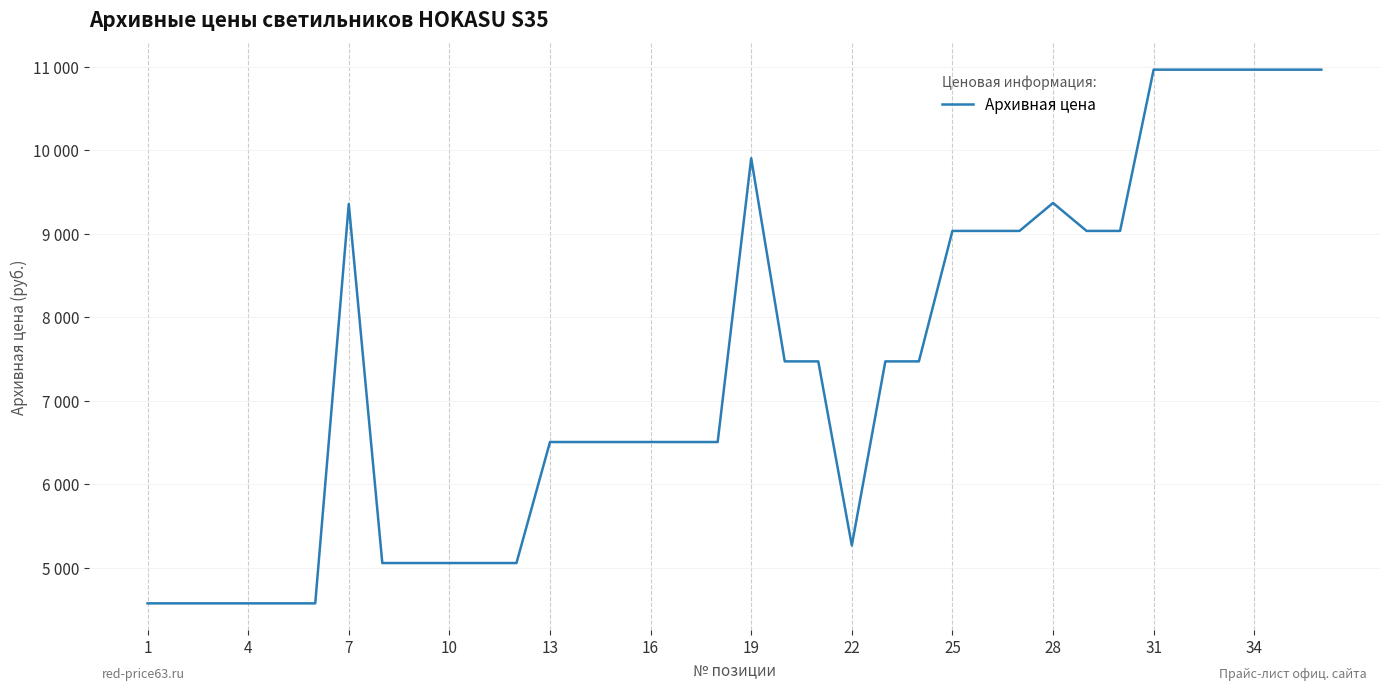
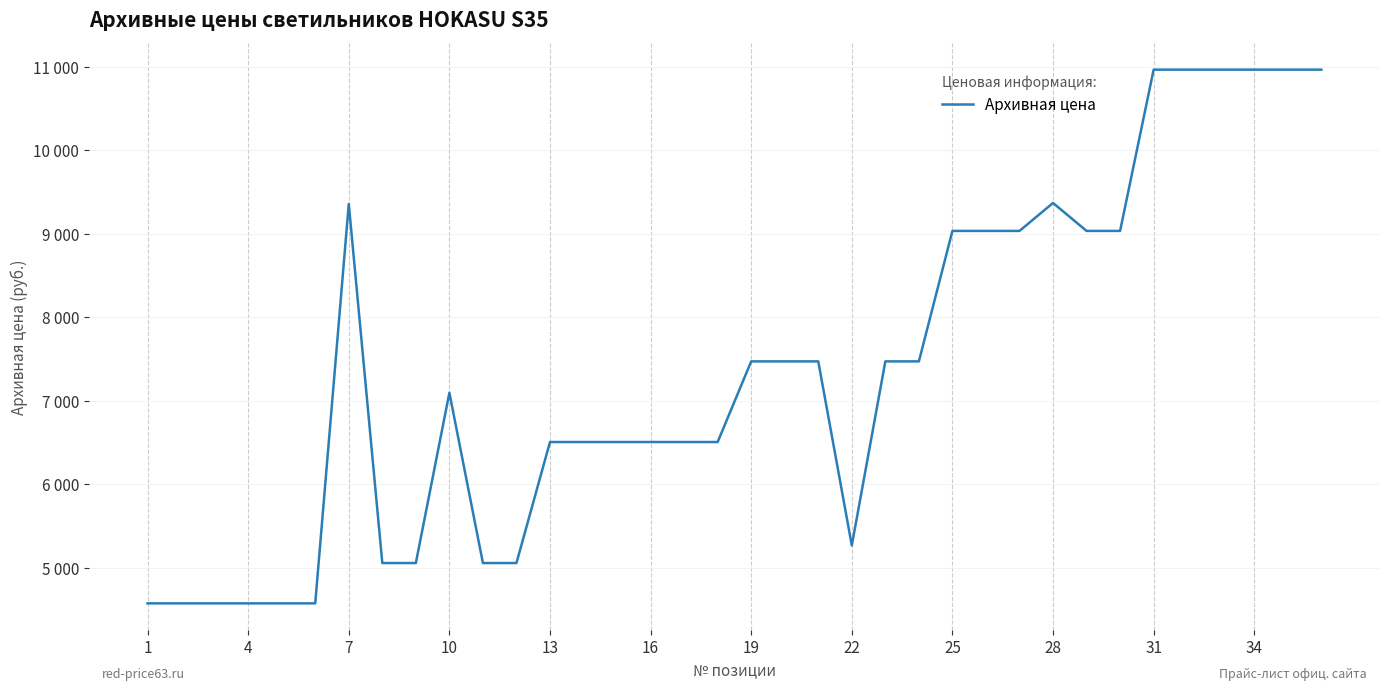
10: 5100 -> 7100
19: 9900 -> 7500
